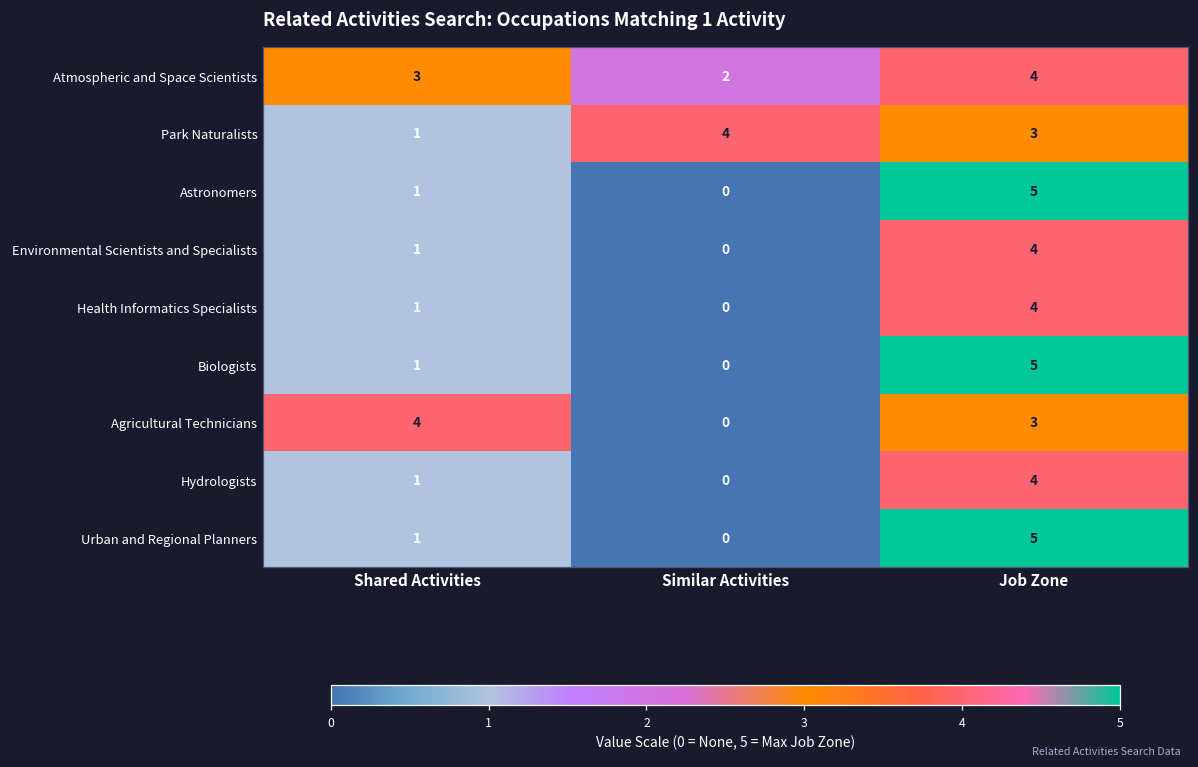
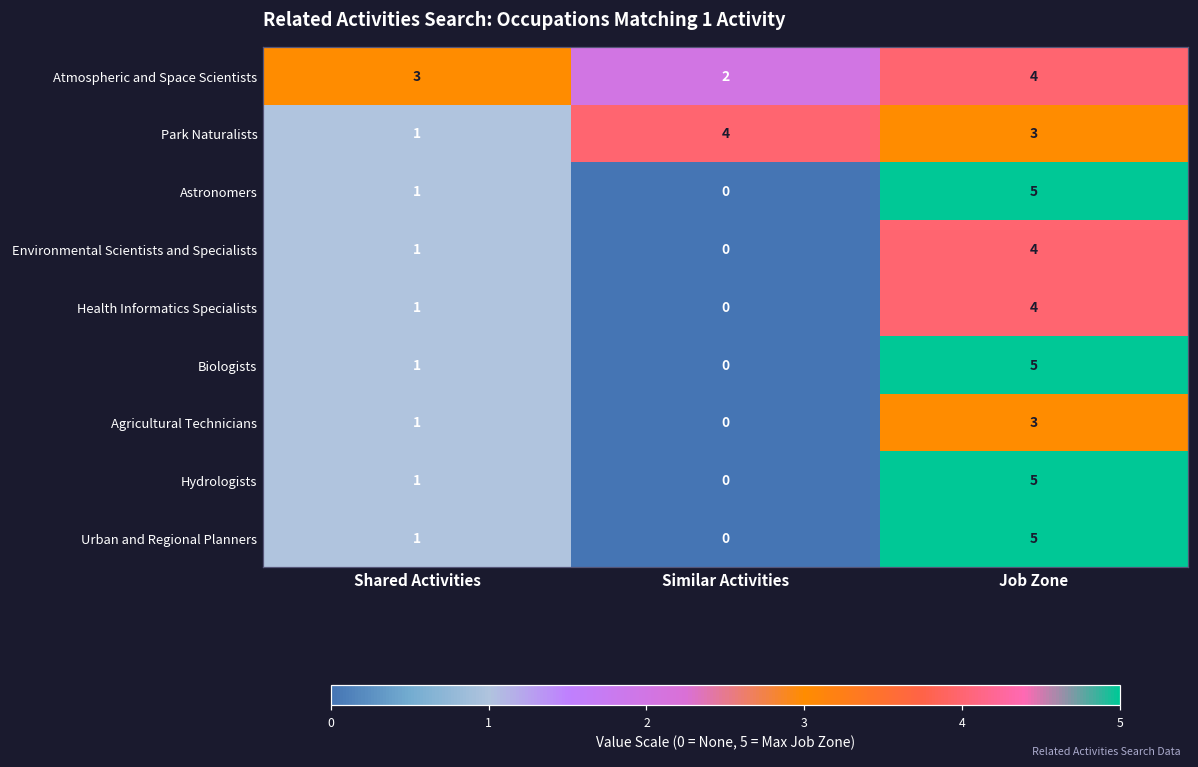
Agricultural Technicians, Shared Activities: 4 -> 1
Hydrologists, Job Zone: 4 -> 5
